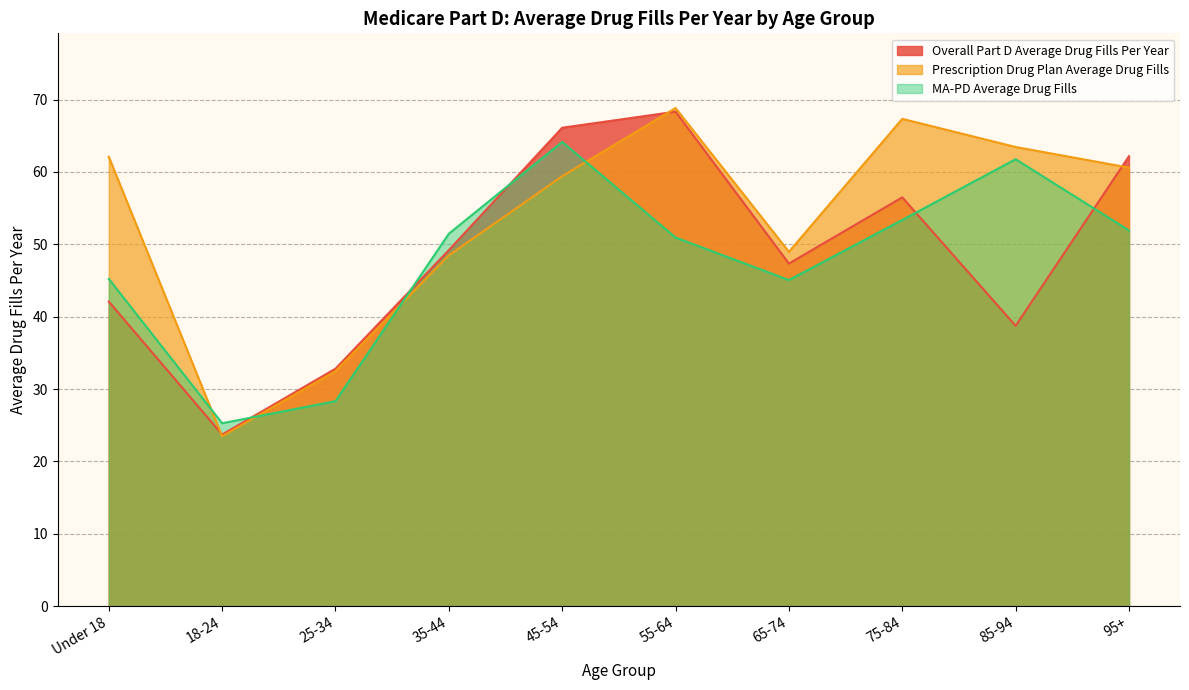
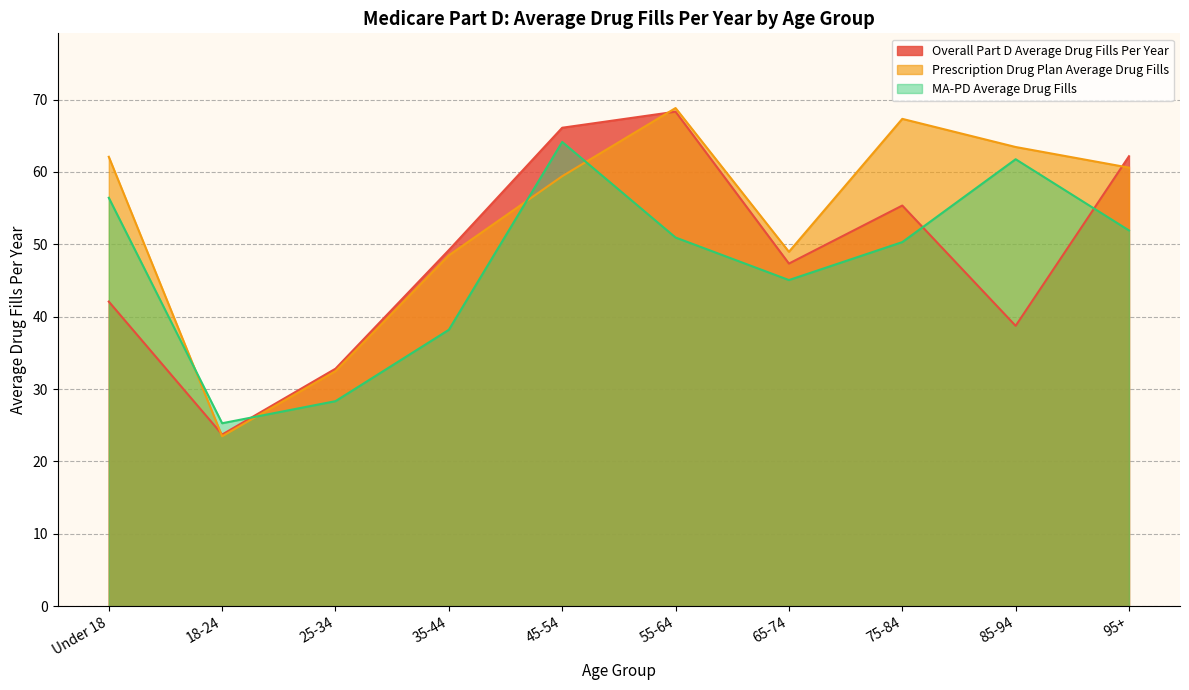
MA-PD Average Drug Fills, Under 18: 45 -> 56
MA-PD Average Drug Fills, 35-44: 51 -> 38
Overall Part D Average Drug Fills Per Year, 75-84: 56 -> 55
MA-PD Average Drug Fills, 75-84: 53 -> 50
